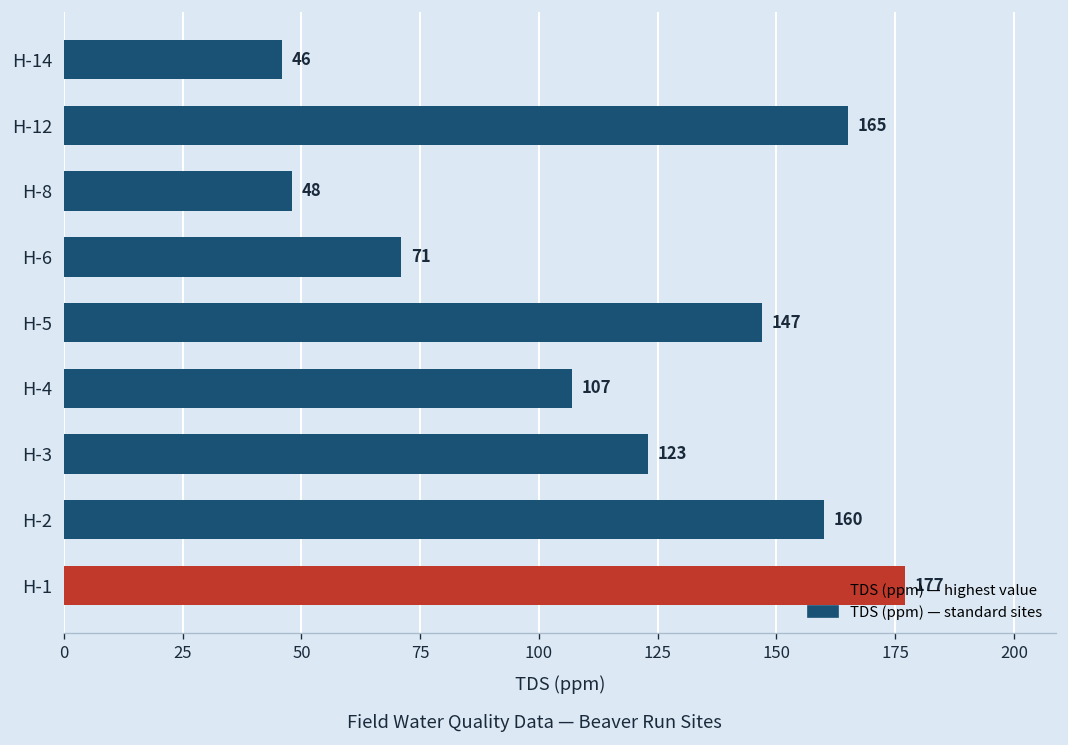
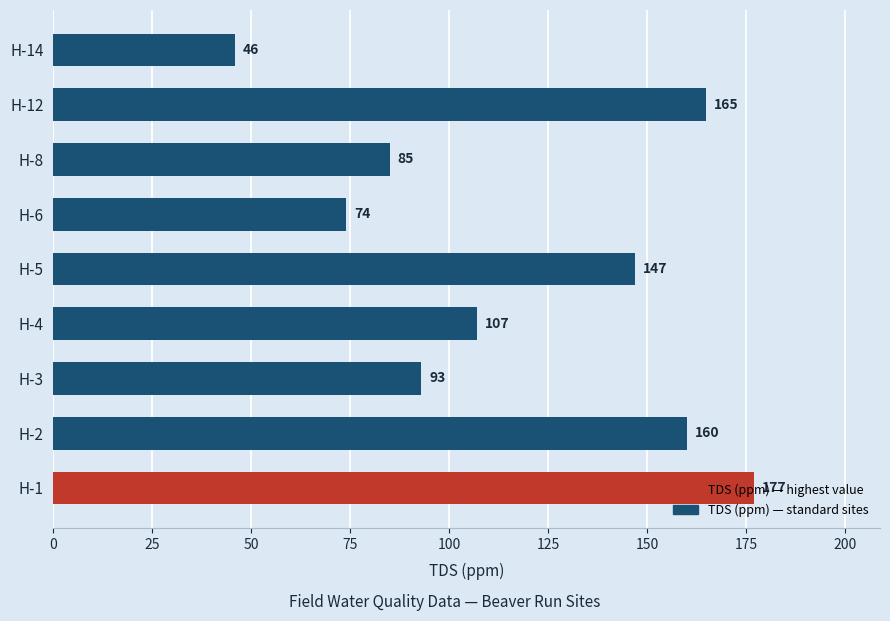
H-8: 48 -> 85
H-6: 71 -> 74
H-3: 123 -> 93
